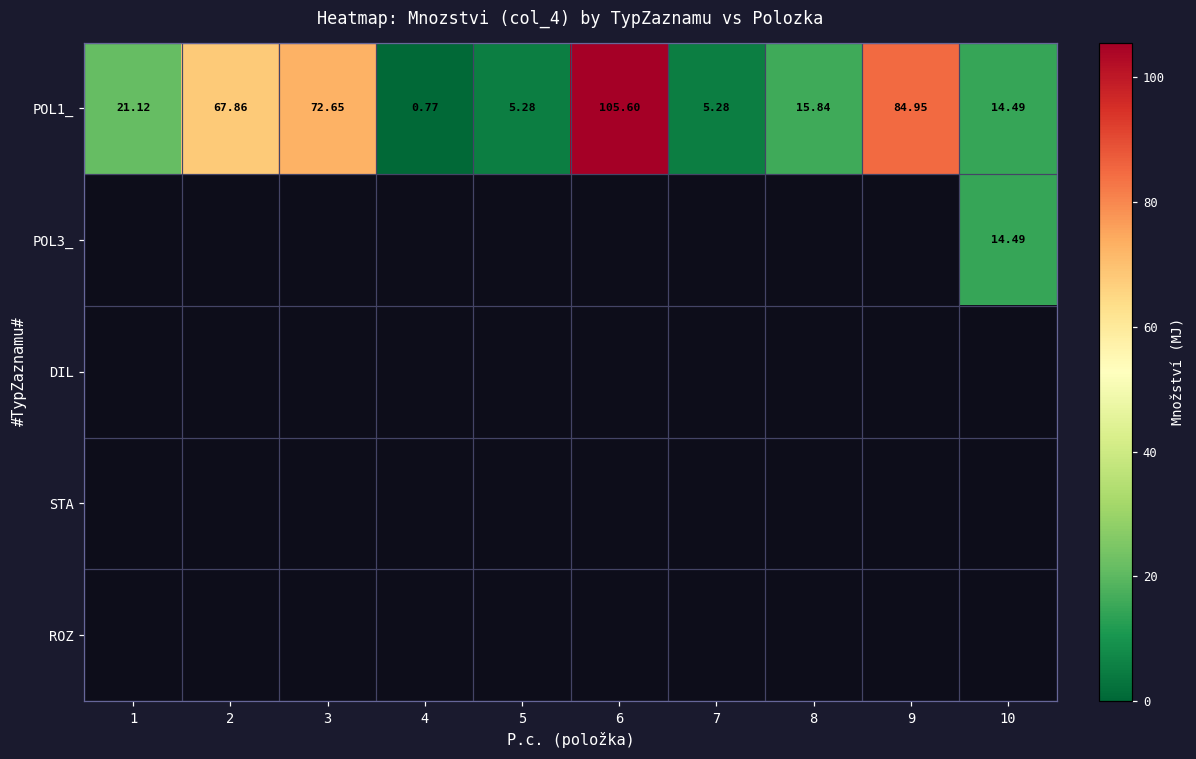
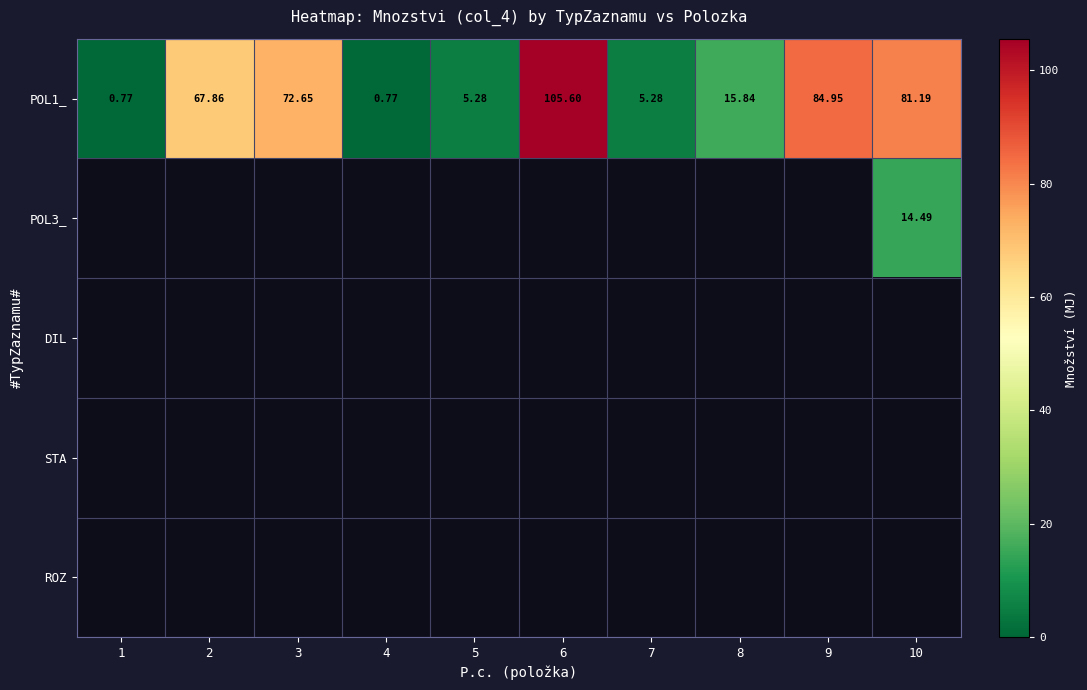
POL1_, 1: 21.12 -> 0.77
POL1_, 10: 14.49 -> 81.19
